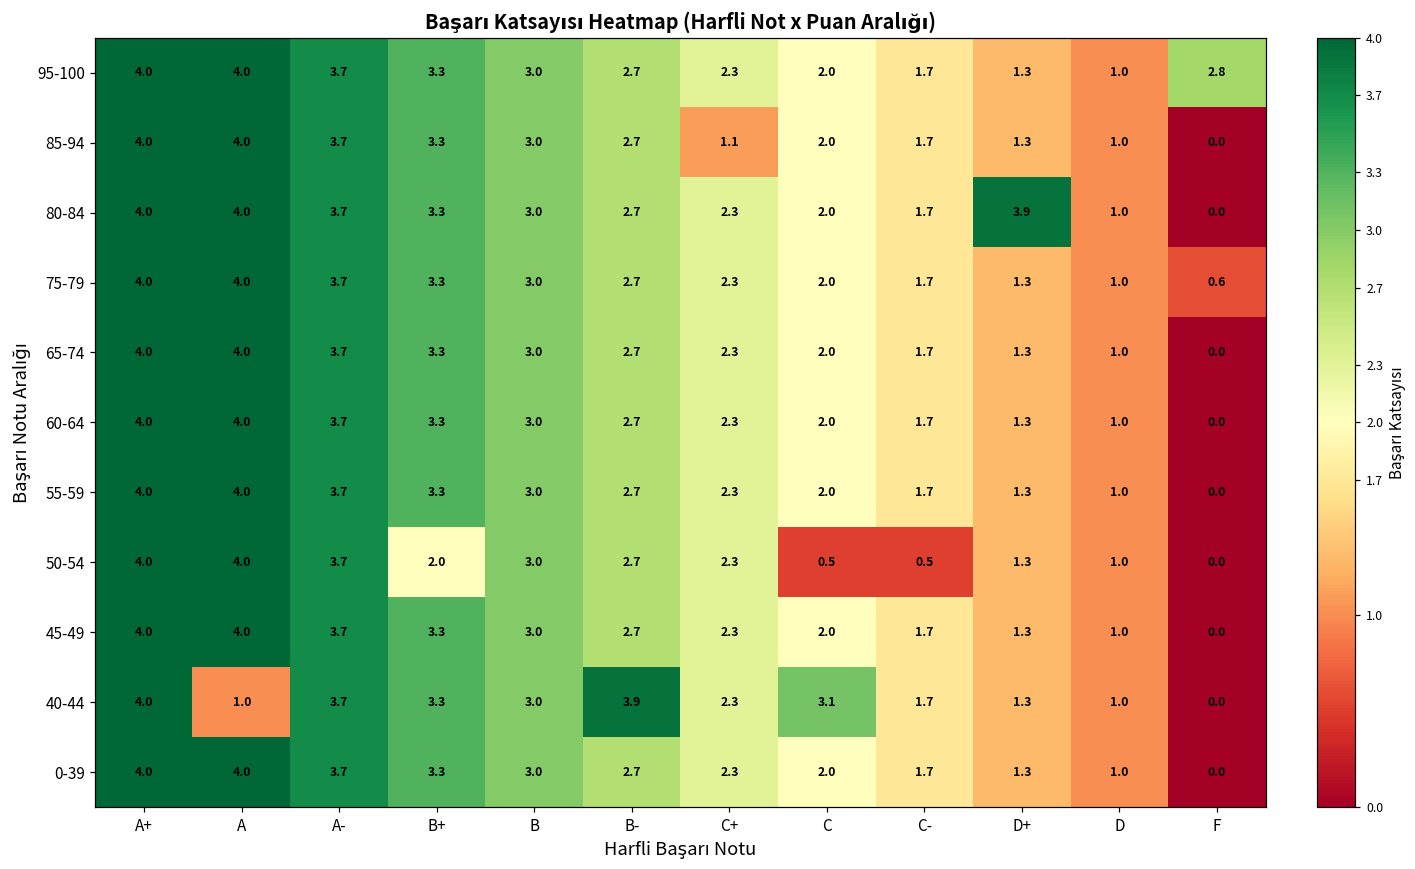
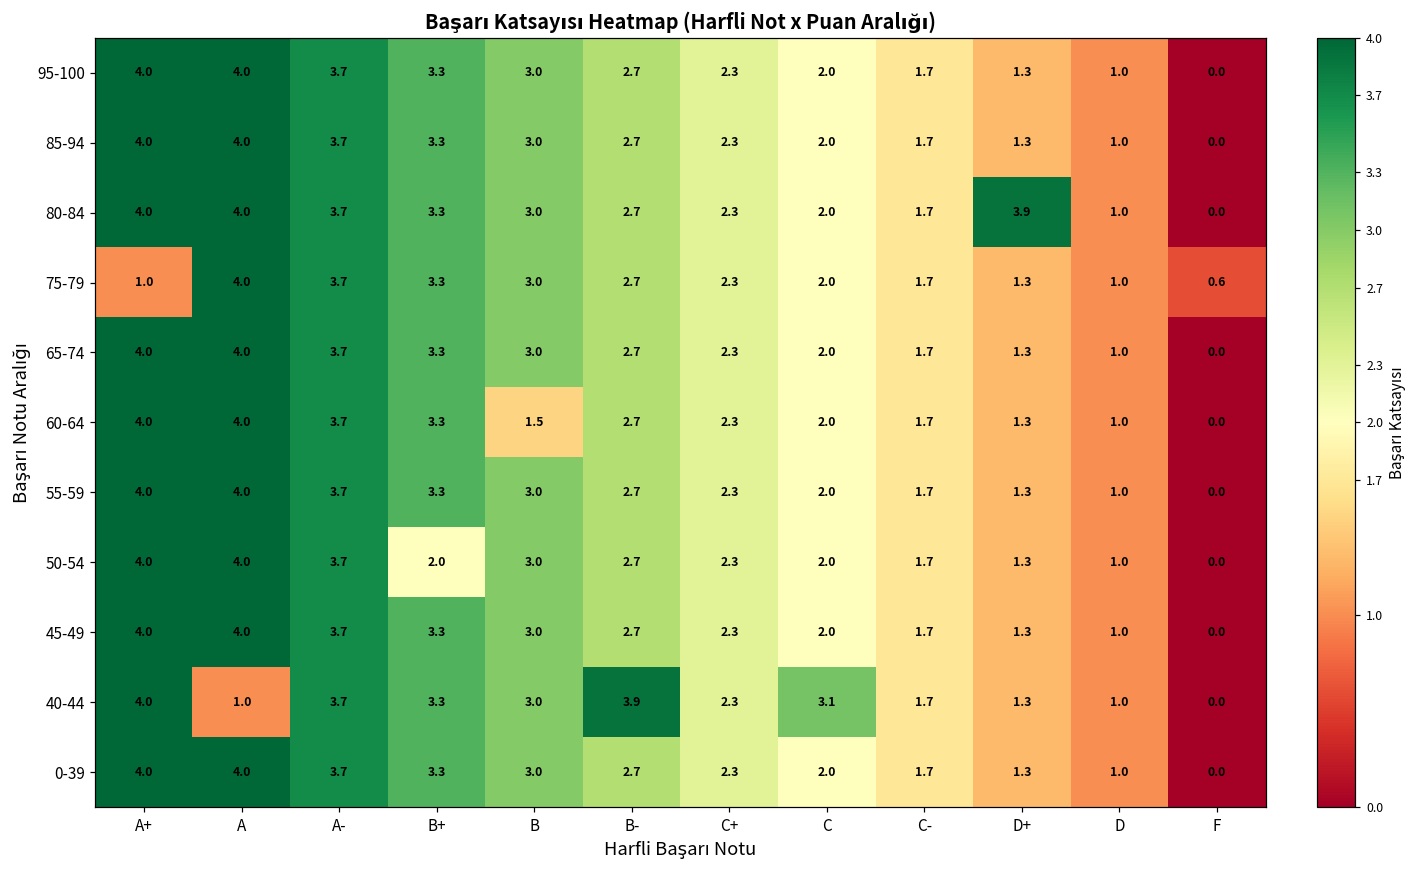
95-100, F: 2.8 -> 0.0
85-94, C+: 1.1 -> 2.3
75-79, A+: 4.0 -> 1.0
60-64, B: 3.0 -> 1.5
50-54, C: 0.5 -> 2.0
50-54, C-: 0.5 -> 1.7
